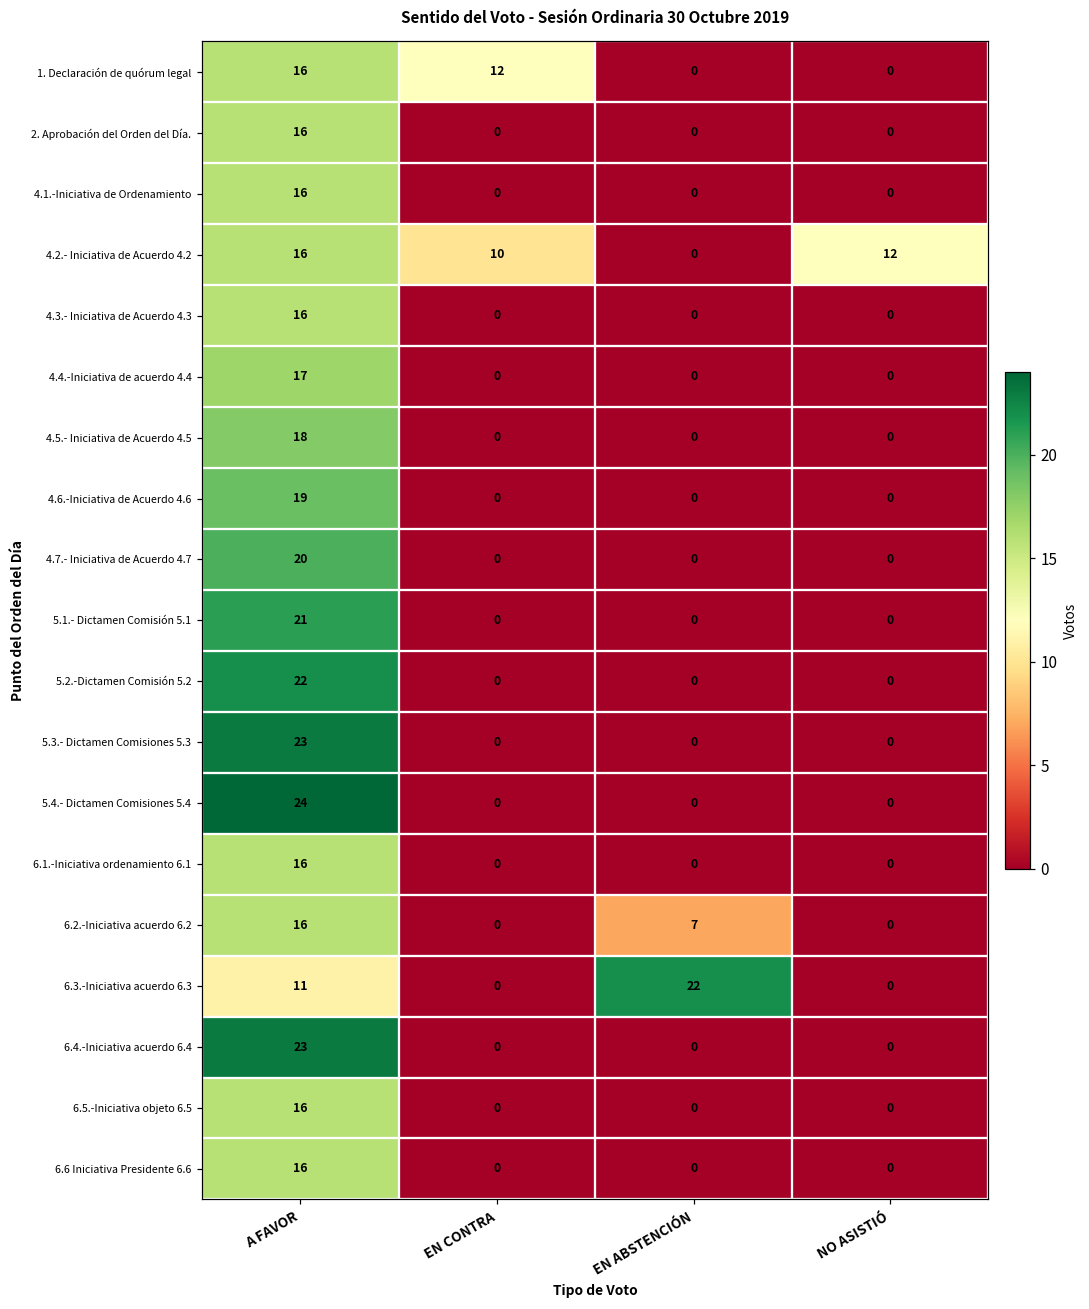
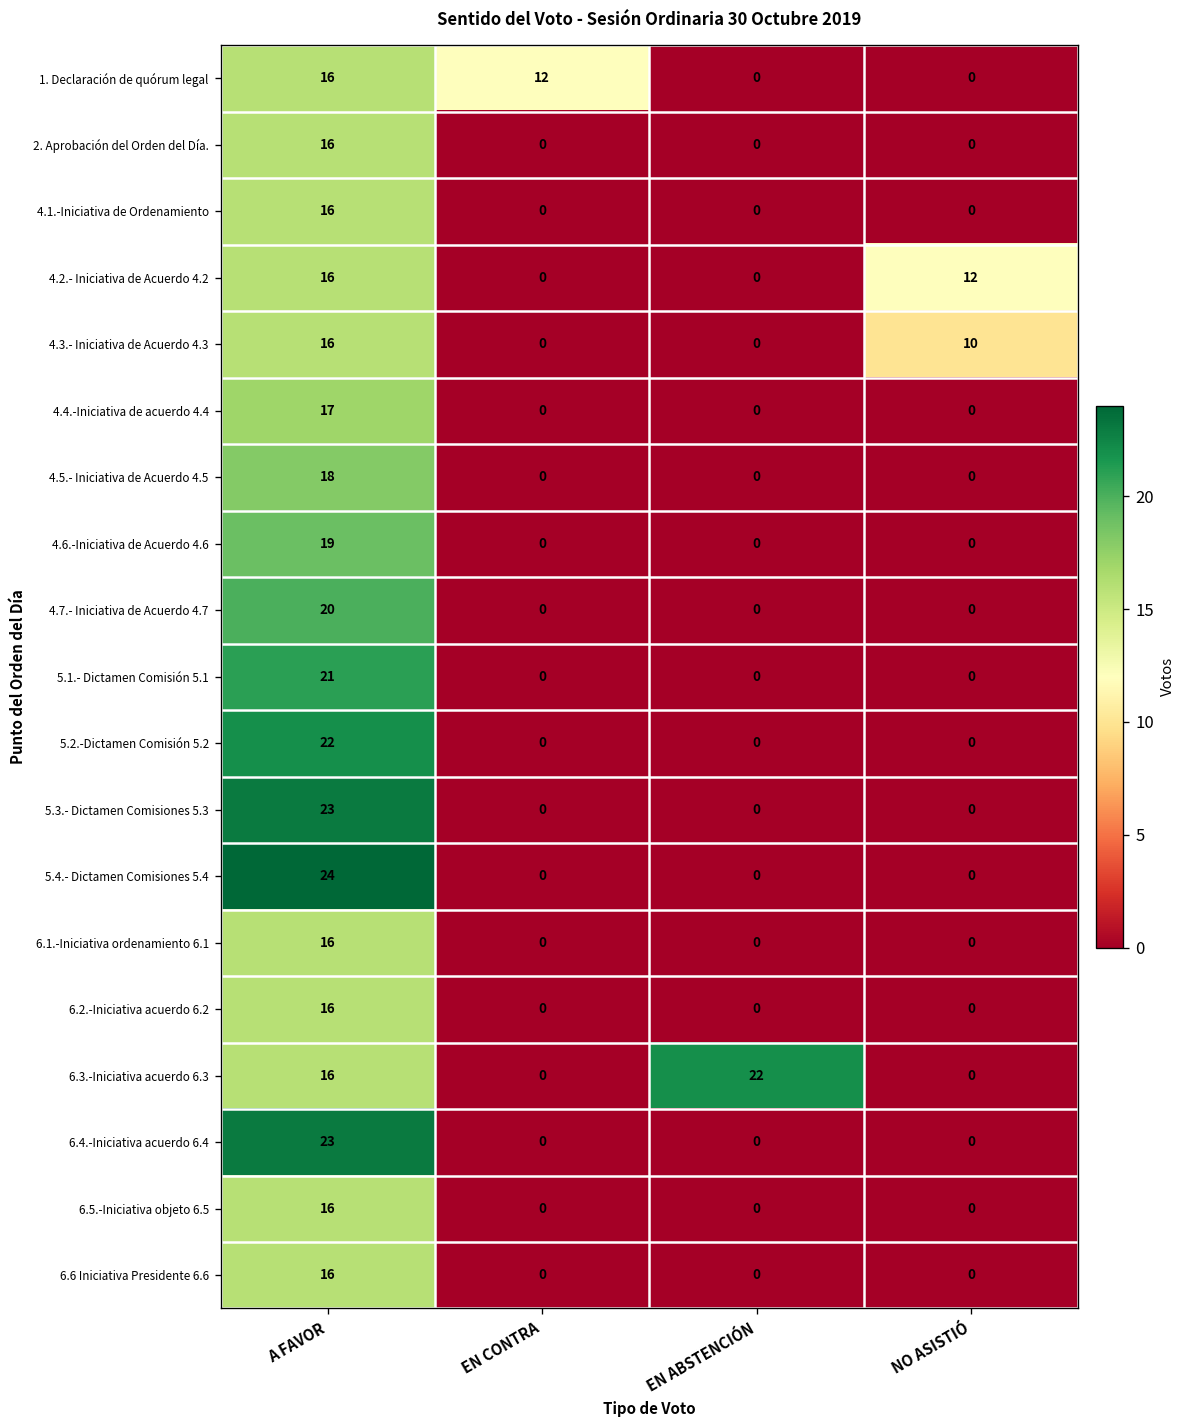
4.2.- Iniciativa de Acuerdo 4.2, EN CONTRA: 10 -> 0
4.3.- Iniciativa de Acuerdo 4.3, NO ASISTIÓ: 0 -> 10
6.2.-Iniciativa acuerdo 6.2, EN ABSTENCIÓN: 7 -> 0
6.3.-Iniciativa acuerdo 6.3, A FAVOR: 11 -> 16
